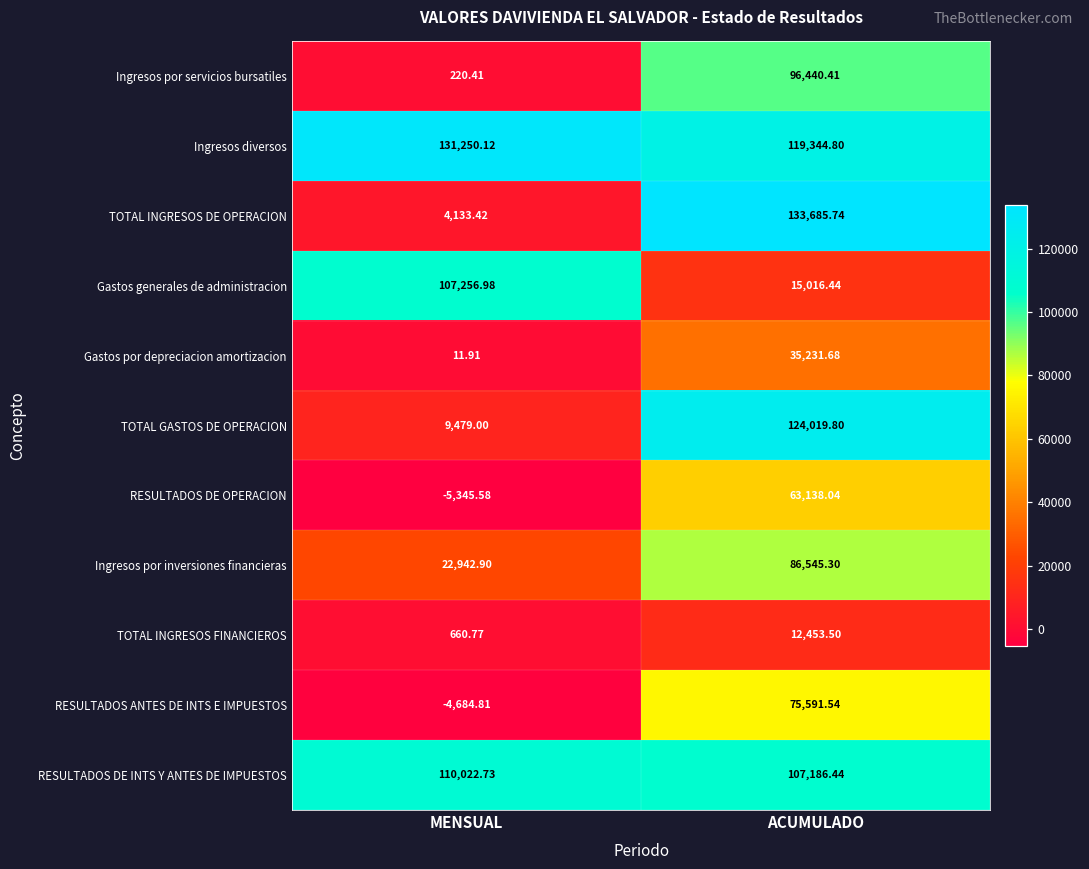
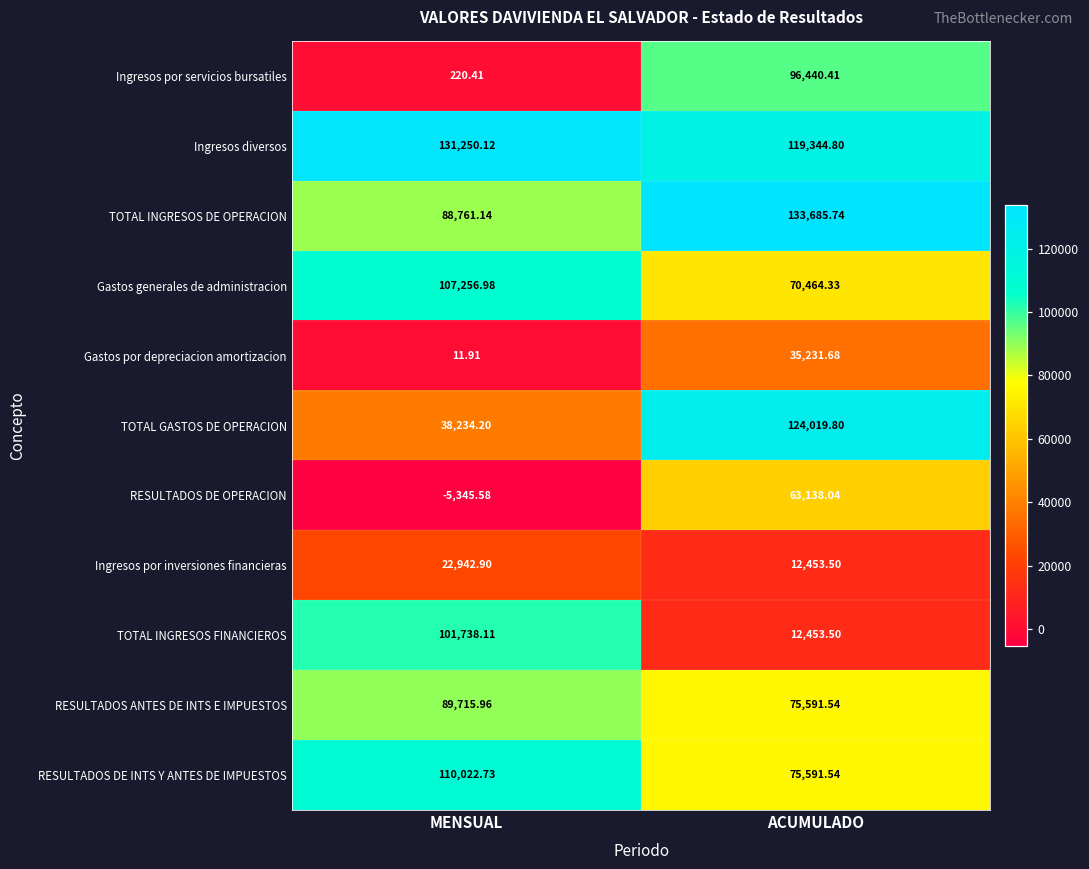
TOTAL INGRESOS DE OPERACION, MENSUAL: 4,133.42 -> 88,761.14
Gastos generales de administracion, ACUMULADO: 15,016.44 -> 70,464.33
TOTAL GASTOS DE OPERACION, MENSUAL: 9,479.00 -> 38,234.20
Ingresos por inversiones financieras, ACUMULADO: 86,545.30 -> 12,453.50
TOTAL INGRESOS FINANCIEROS, MENSUAL: 660.77 -> 101,738.11
RESULTADOS ANTES DE INTS E IMPUESTOS, MENSUAL: -4,684.81 -> 89,715.96
RESULTADOS DE INTS Y ANTES DE IMPUESTOS, ACUMULADO: 107,186.44 -> 75,591.54
